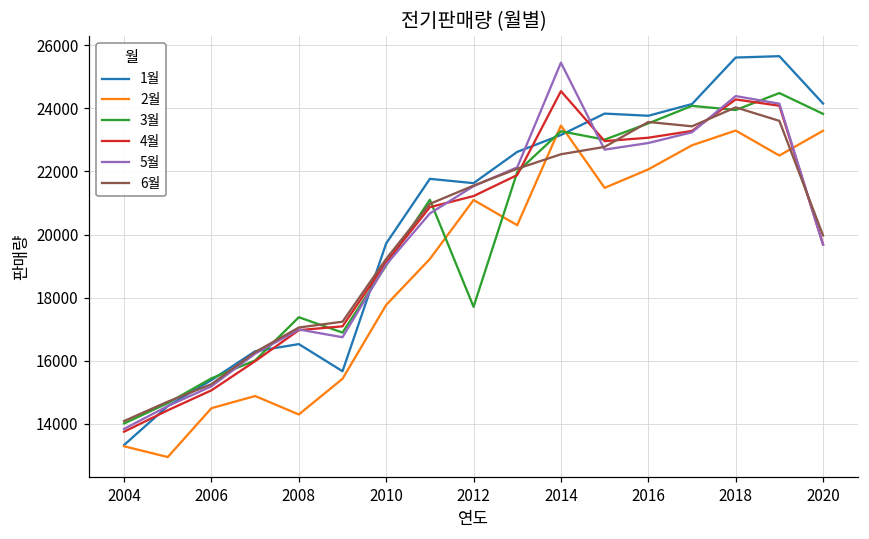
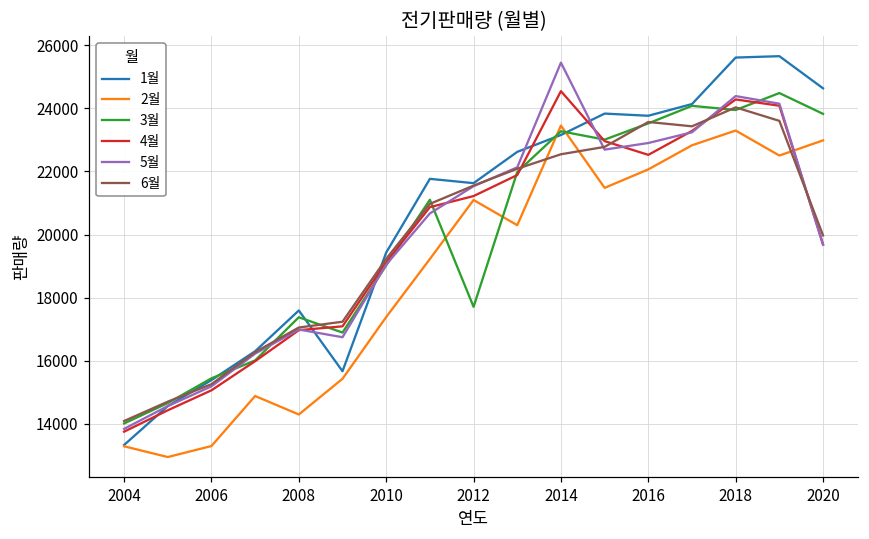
2월, 2006: 14500 -> 13300
1월, 2008: 16500 -> 17600
1월, 2010: 19700 -> 19400
2월, 2010: 17800 -> 17400
4월, 2016: 23100 -> 22500
1월, 2020: 24200 -> 24600
2월, 2020: 23300 -> 23000
